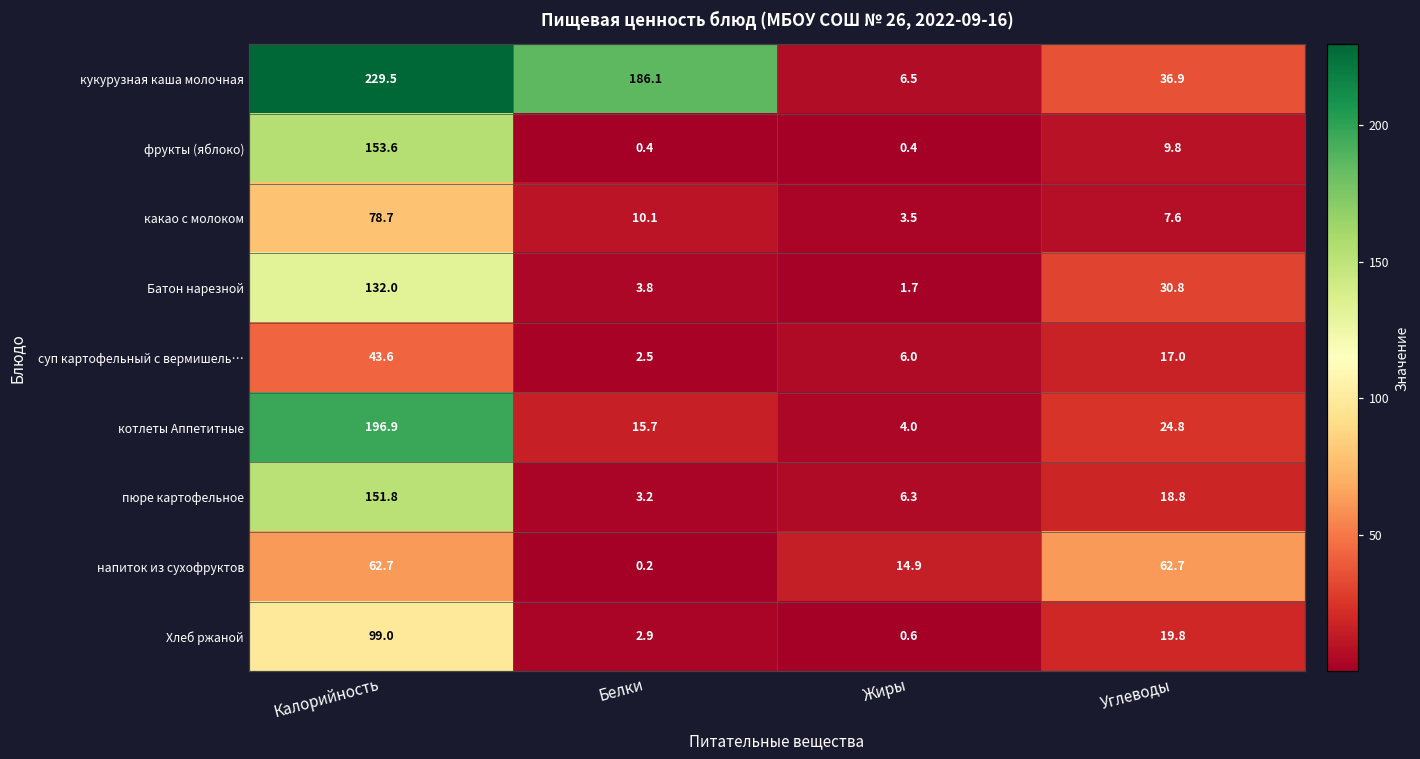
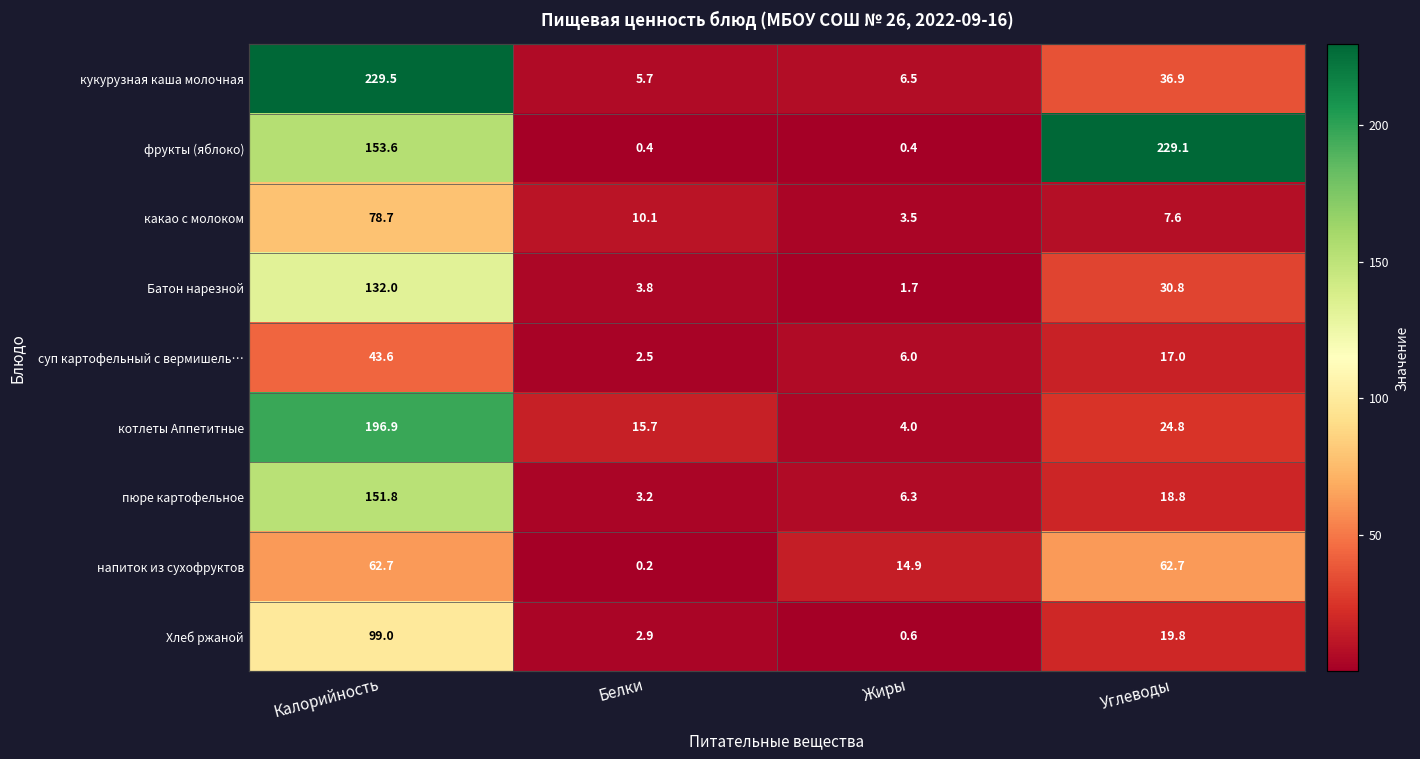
кукурузная каша молочная, Белки: 186.1 -> 5.7
фрукты (яблоко), Углеводы: 9.8 -> 229.1
